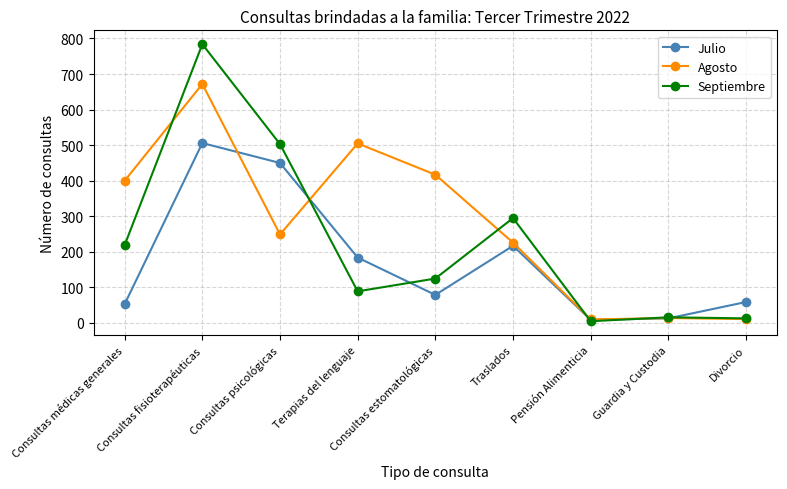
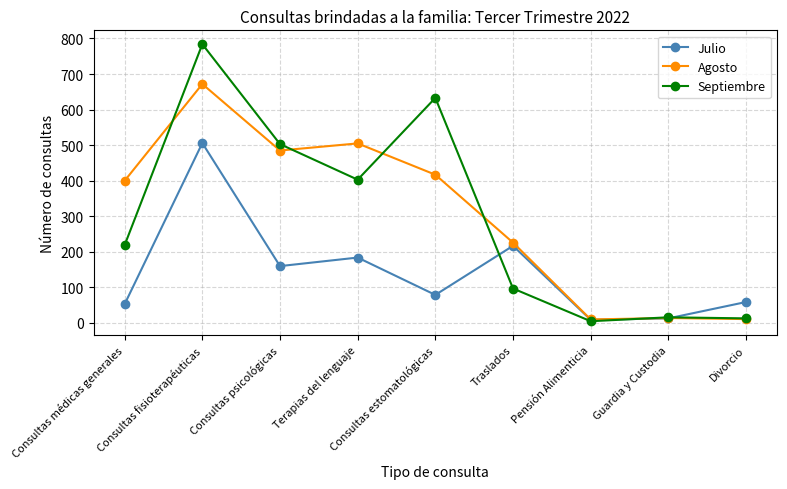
Julio, Consultas psicológicas: 450 -> 160
Agosto, Consultas psicológicas: 250 -> 490
Septiembre, Terapias del lenguaje: 90 -> 400
Septiembre, Consultas estomatológicas: 130 -> 630
Septiembre, Traslados: 300 -> 100
